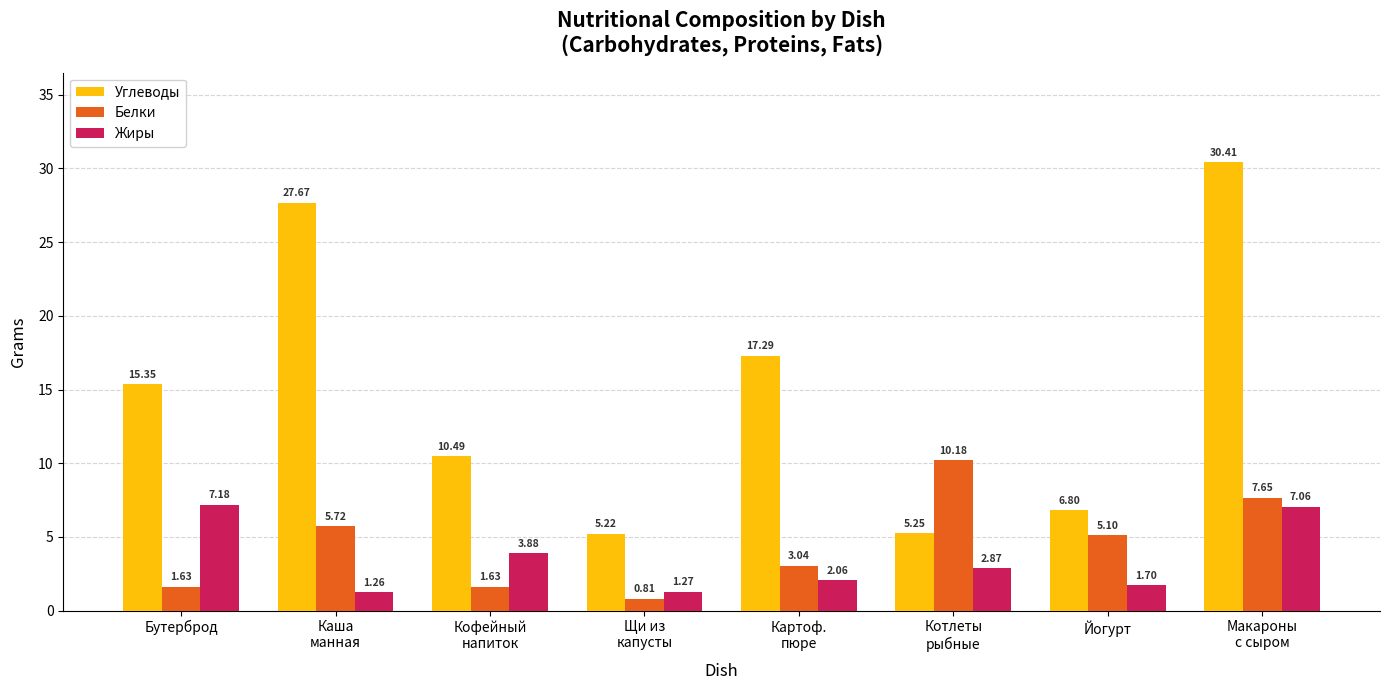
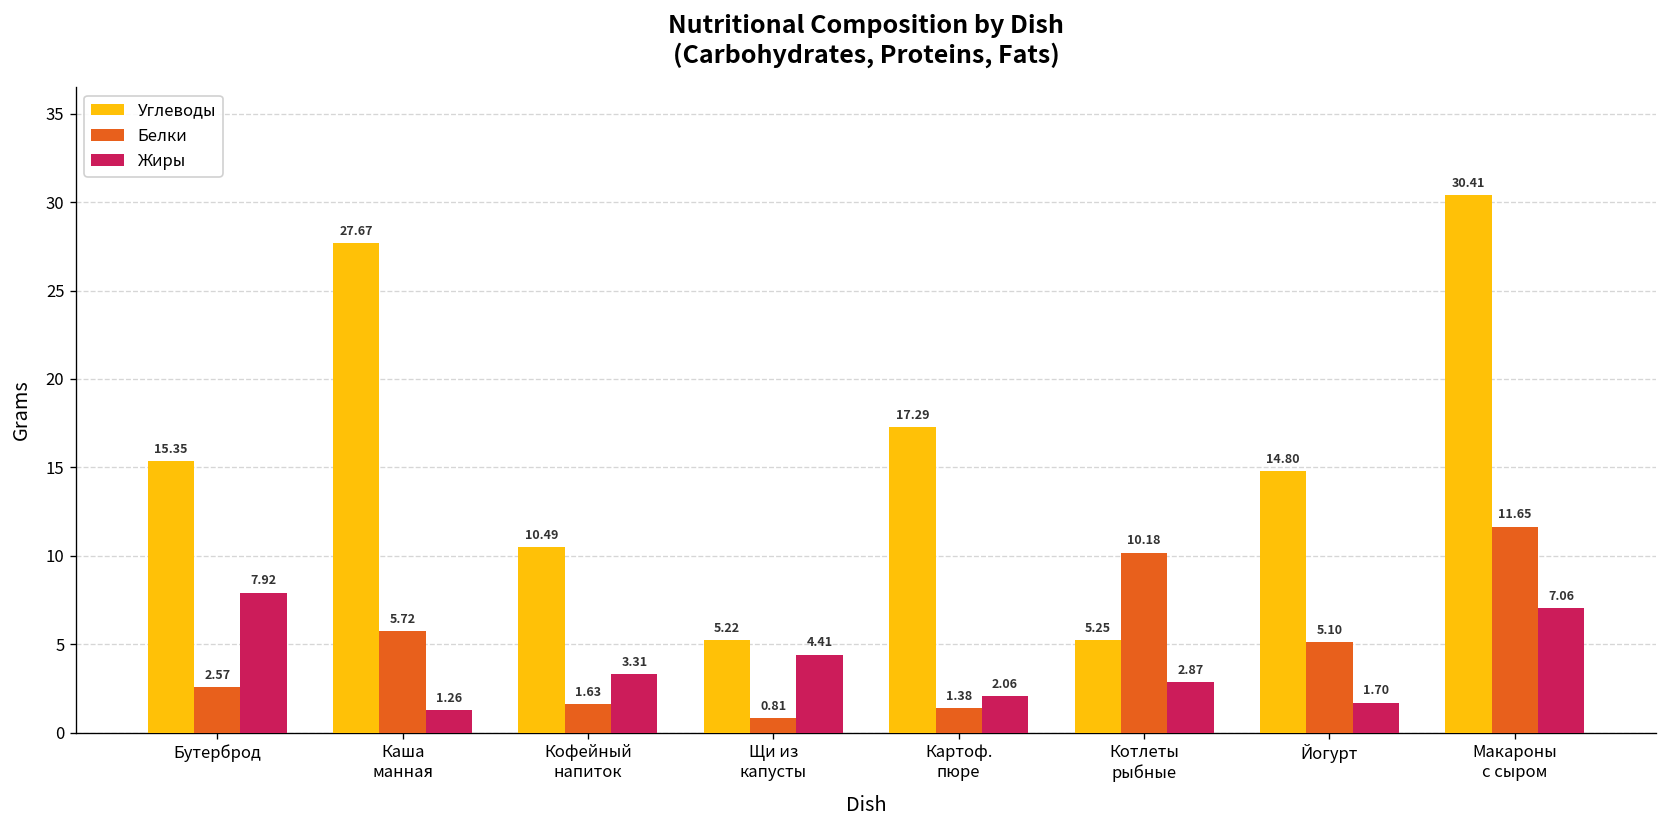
Белки, Бутерброд: 1.63 -> 2.57
Жиры, Бутерброд: 7.18 -> 7.92
Жиры, Кофейный напиток: 3.88 -> 3.31
Жиры, Щи из капусты: 1.27 -> 4.41
Белки, Картоф. пюре: 3.04 -> 1.38
Углеводы, Йогурт: 6.80 -> 14.80
Белки, Макароны с сыром: 7.65 -> 11.65
